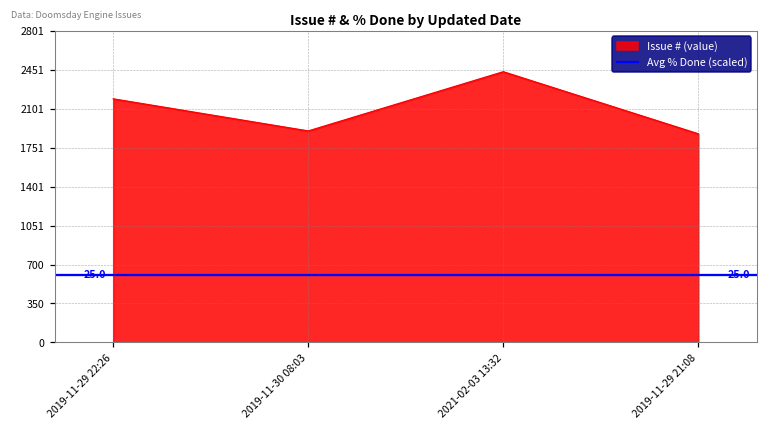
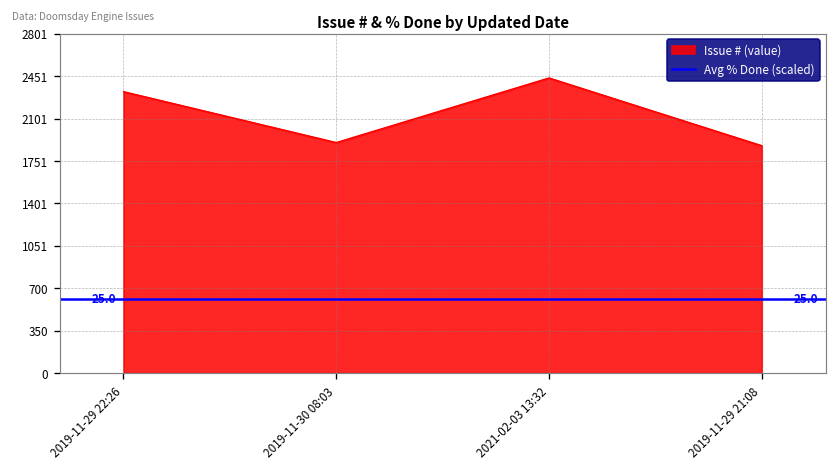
2019-11-29 22:26: 2190 -> 2320
